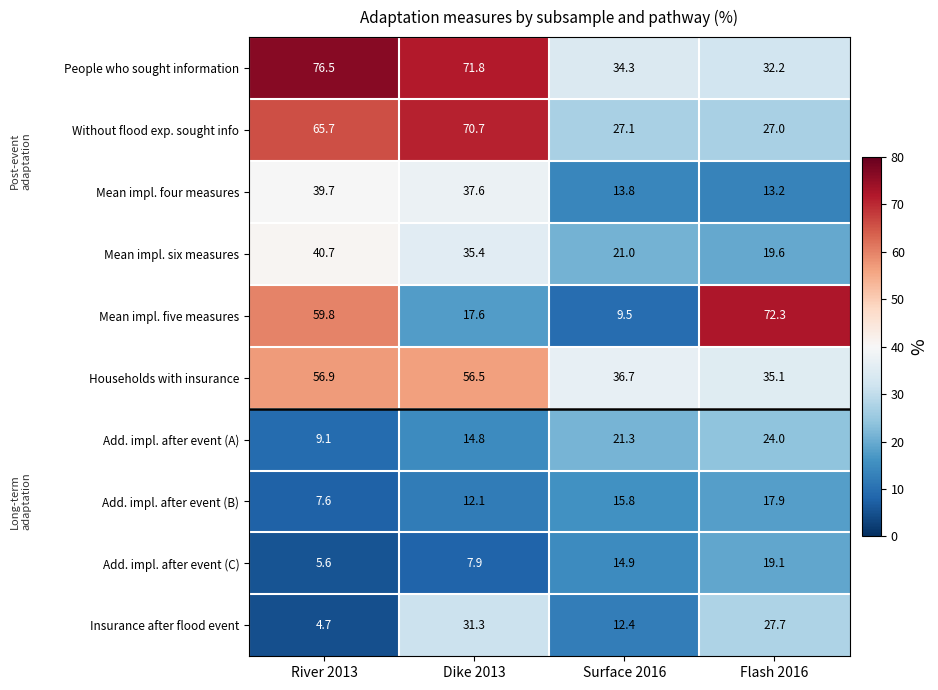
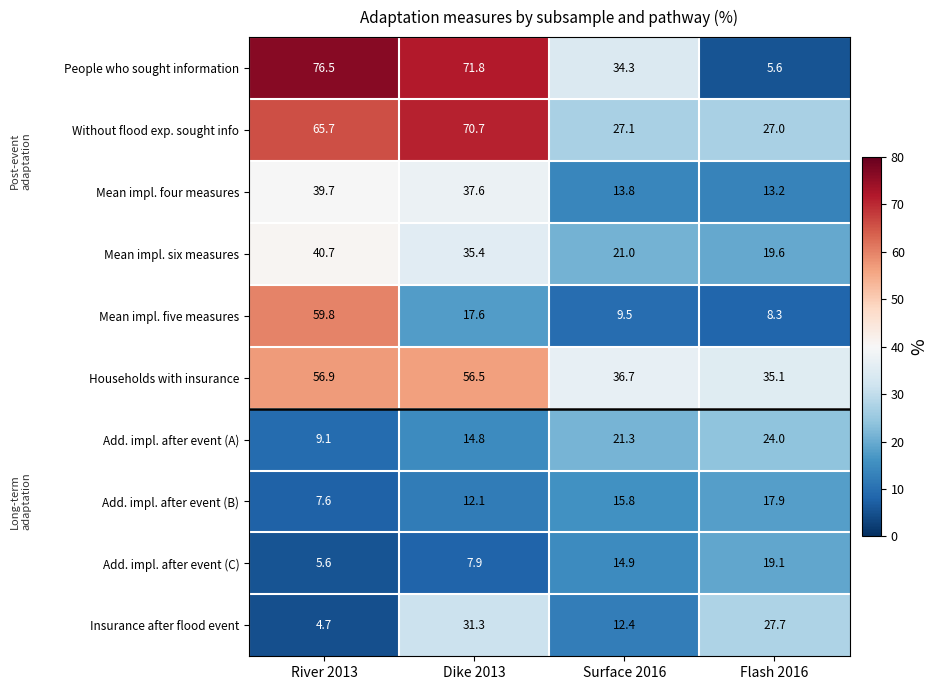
People who sought information, Flash 2016: 32.2 -> 5.6
Mean impl. five measures, Flash 2016: 72.3 -> 8.3
